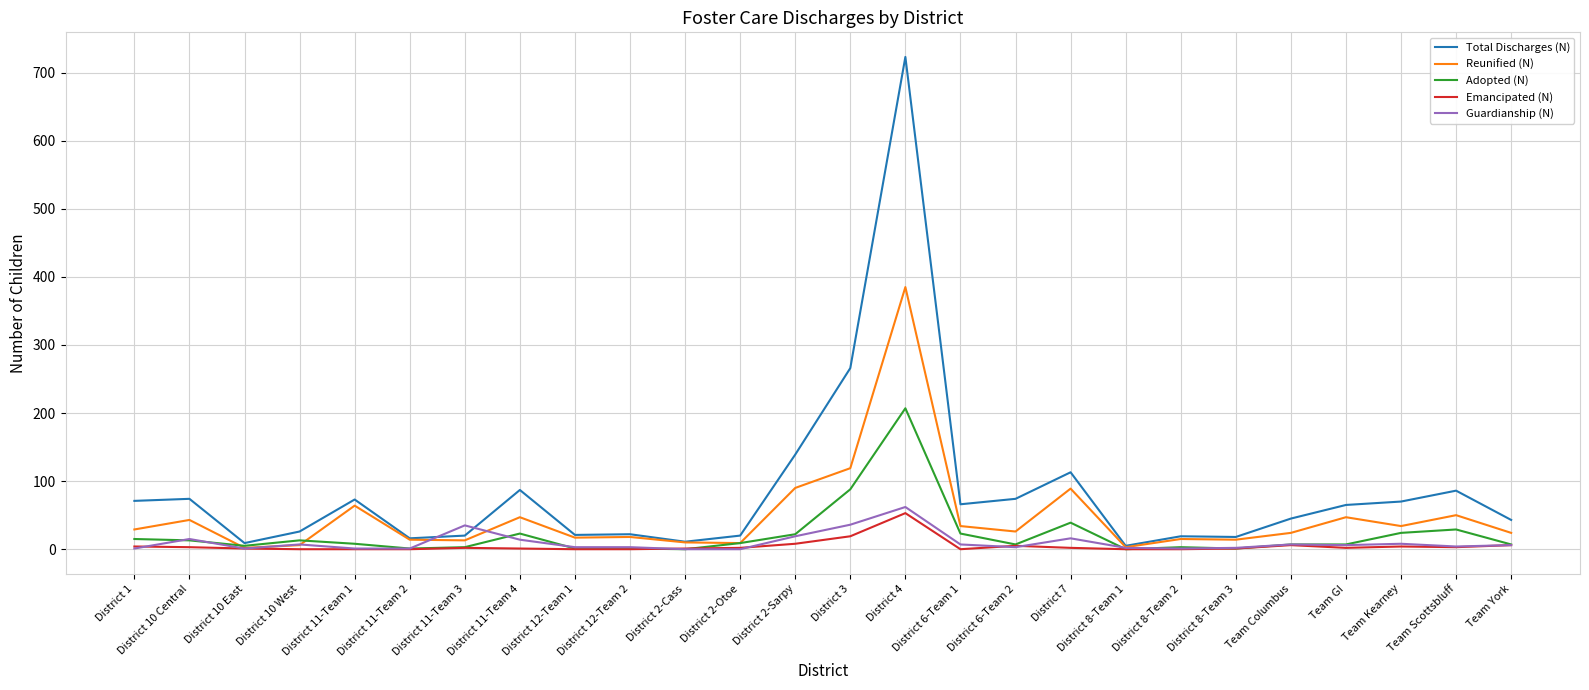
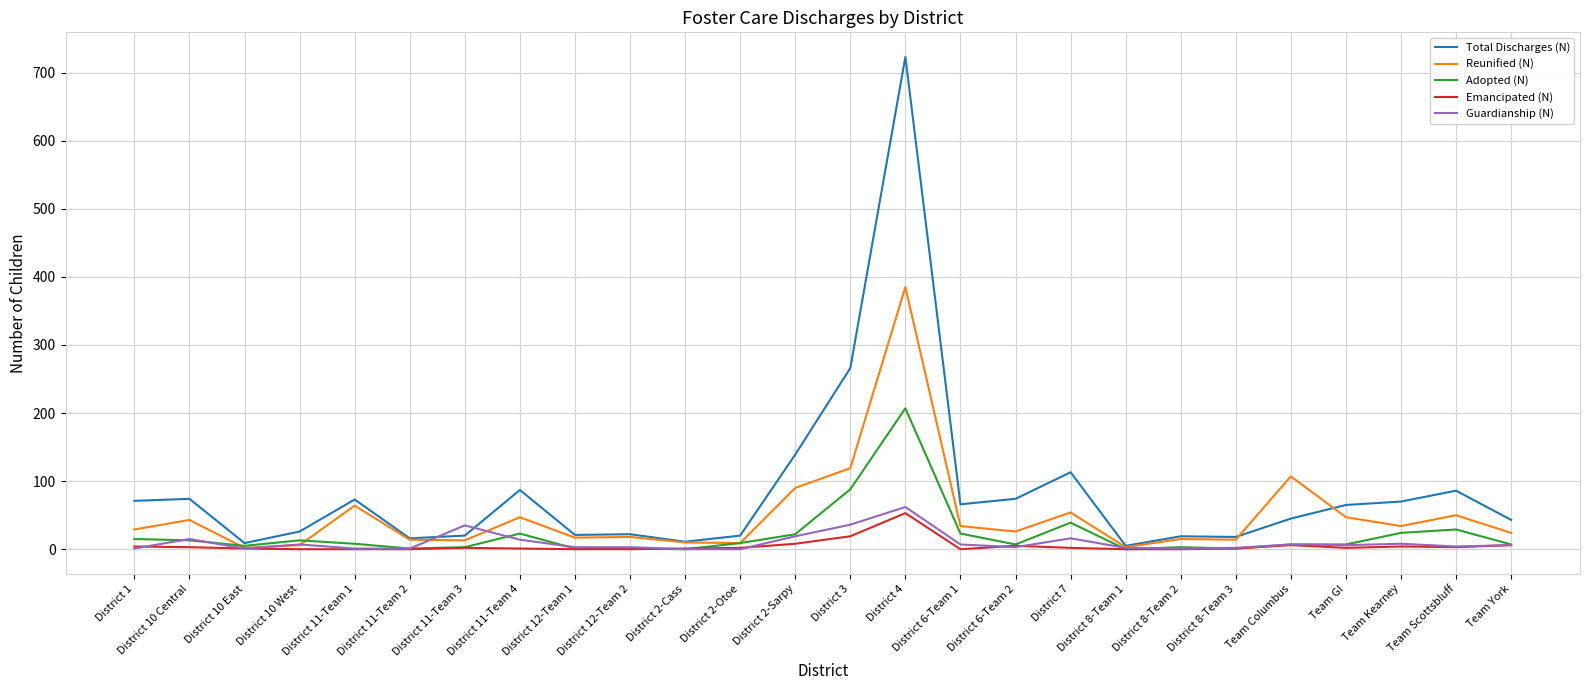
Reunified (N), District 7: 90 -> 50
Reunified (N), Team Columbus: 20 -> 110
